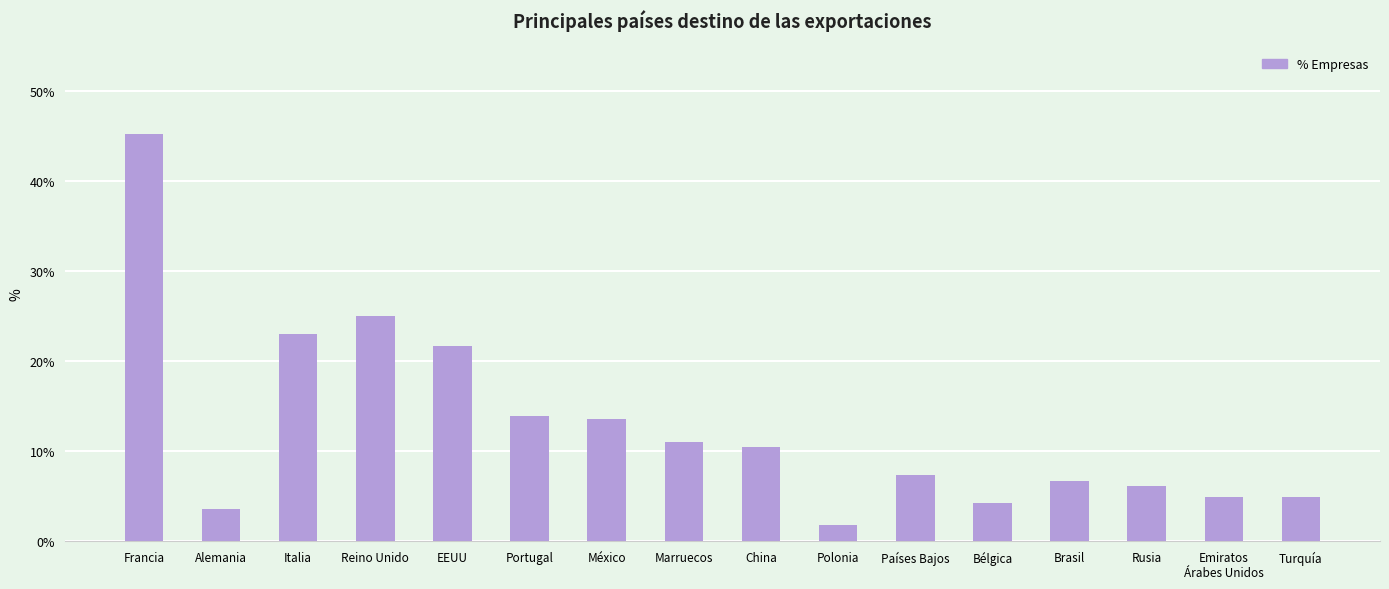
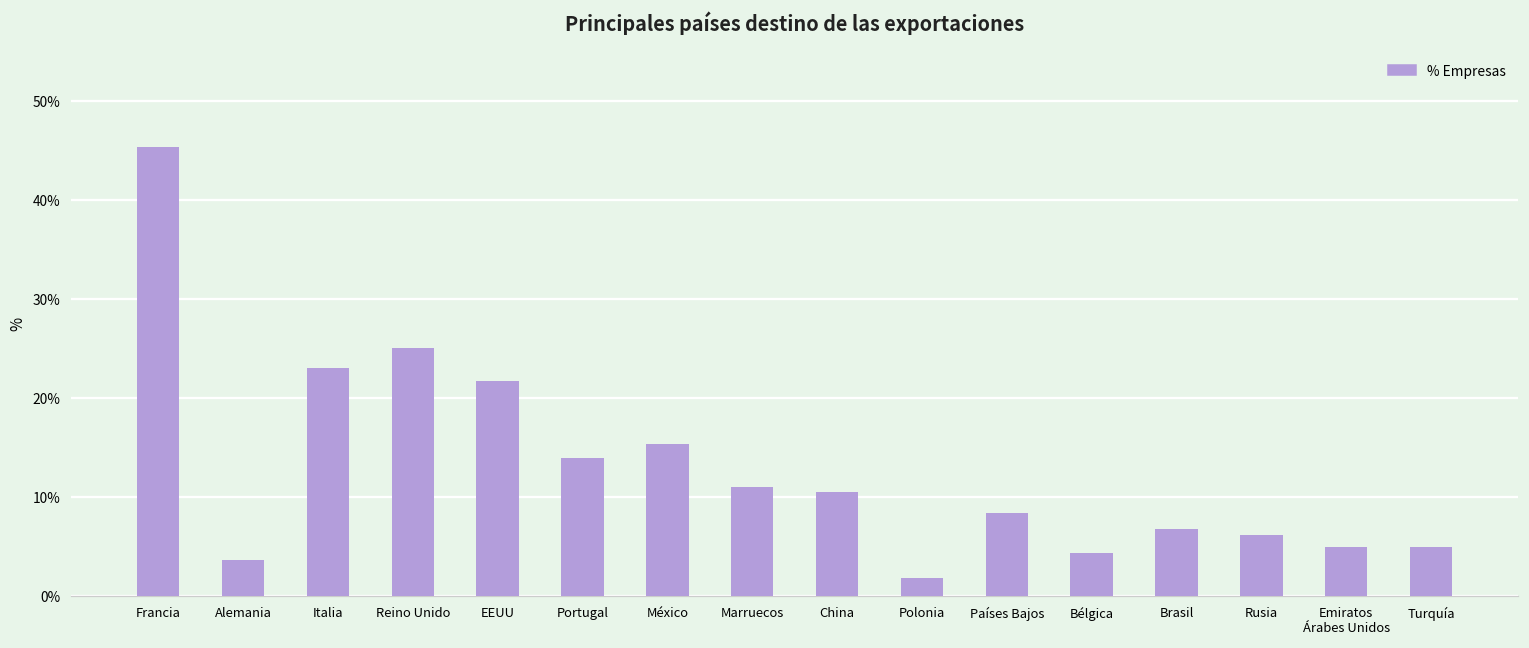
México: 14% -> 15%
Países Bajos: 7% -> 8%
